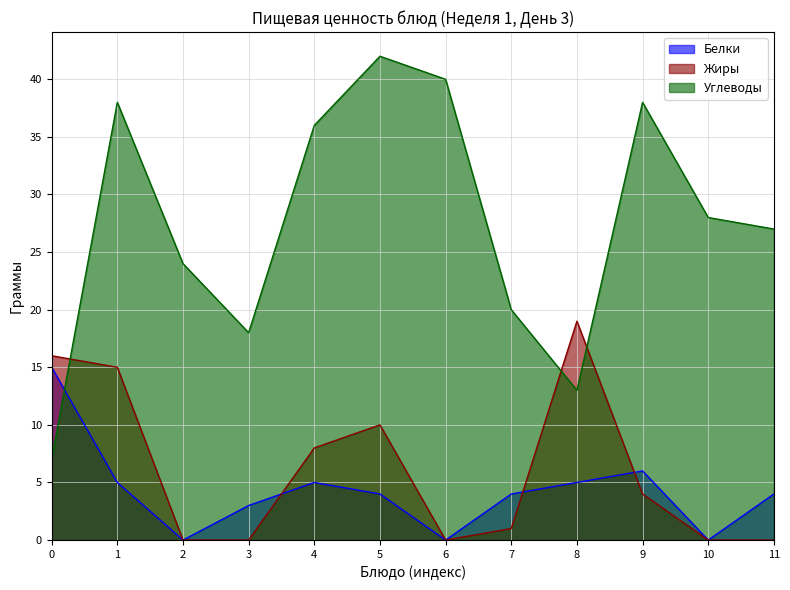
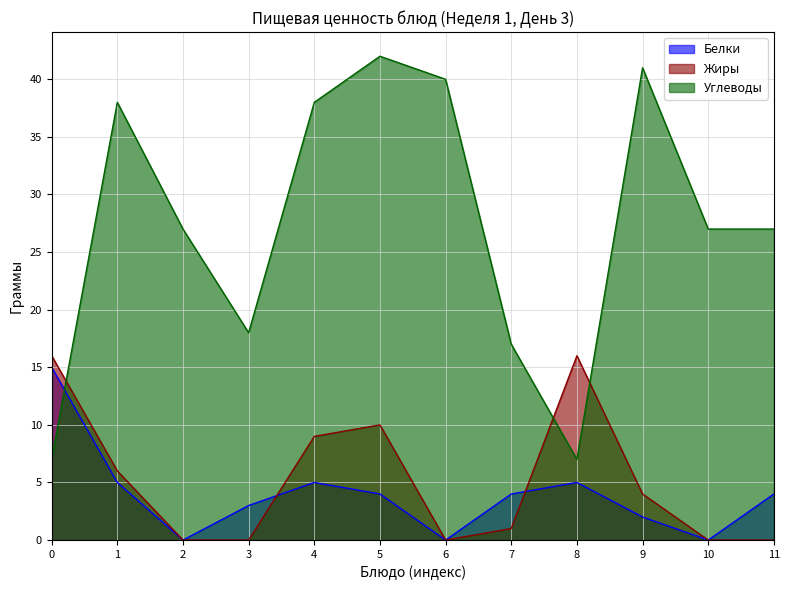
Жиры, 1: 15 -> 6
Углеводы, 2: 24 -> 27
Жиры, 4: 8 -> 9
Углеводы, 4: 36 -> 38
Углеводы, 7: 20 -> 17
Жиры, 8: 19 -> 16
Углеводы, 8: 13 -> 7
Белки, 9: 6 -> 2
Углеводы, 9: 38 -> 41
Углеводы, 10: 28 -> 27
